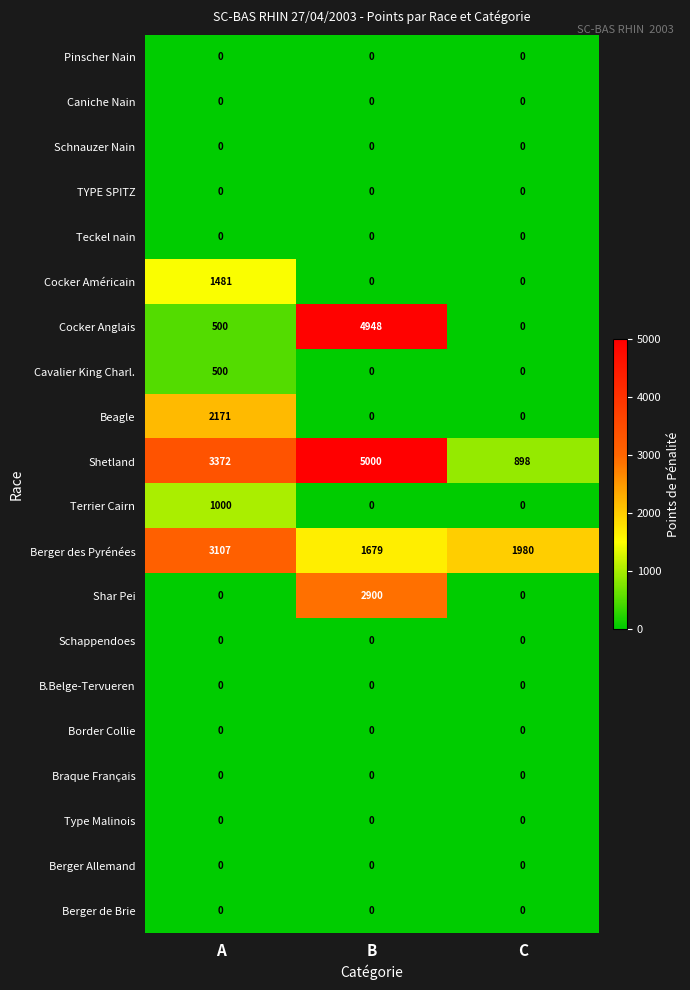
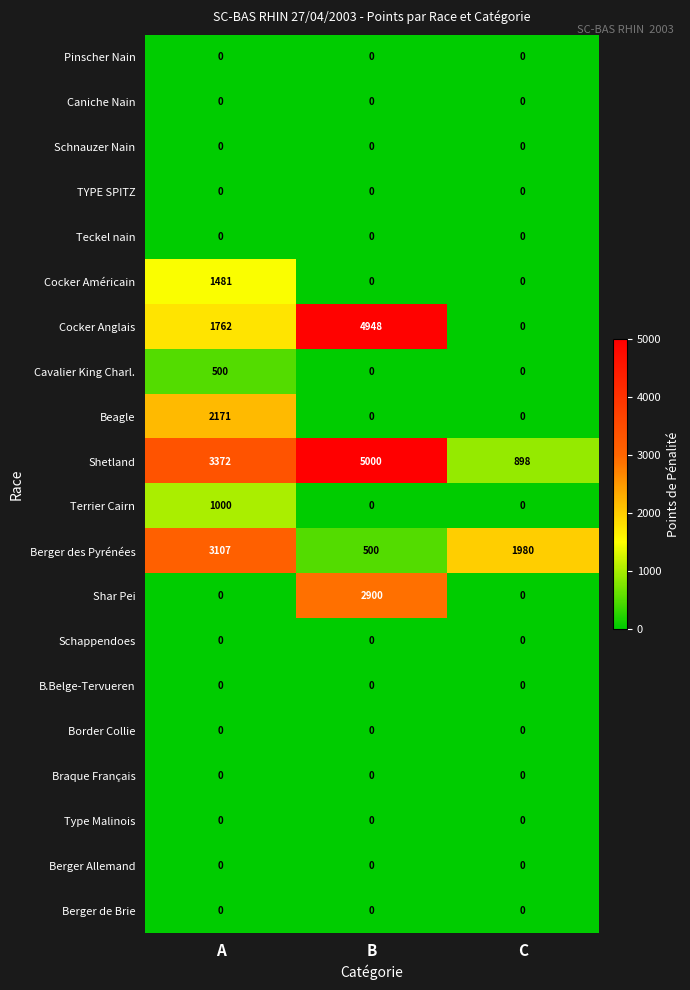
Cocker Anglais, A: 500 -> 1762
Berger des Pyrénées, B: 1679 -> 500
